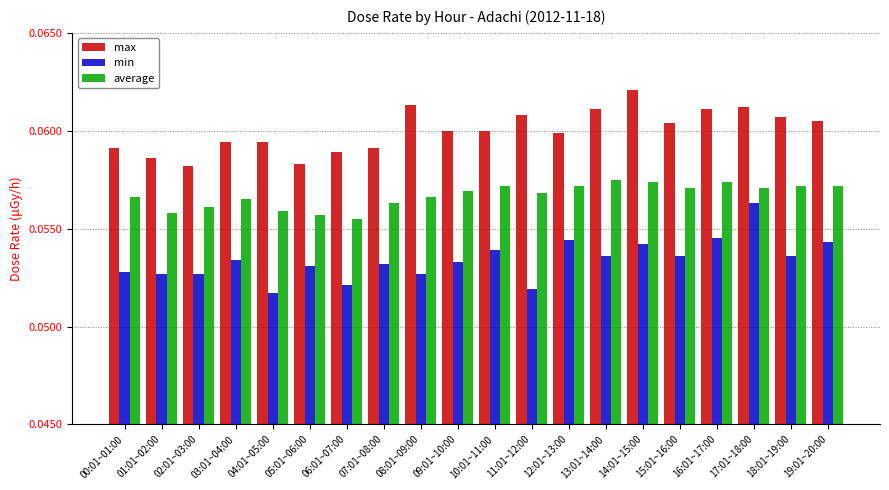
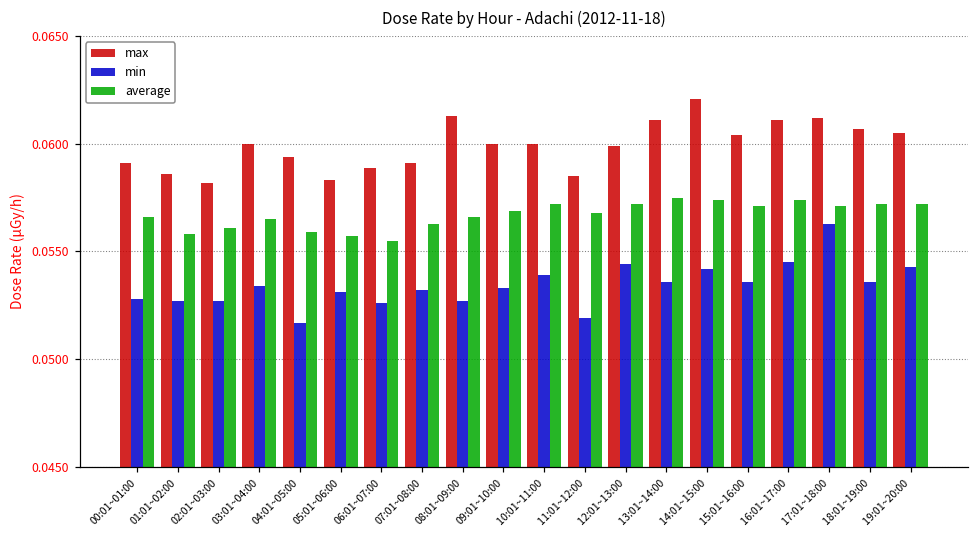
max, 03:01~04:00: 0.0594 -> 0.0600
min, 06:01~07:00: 0.0521 -> 0.0526
max, 11:01~12:00: 0.0608 -> 0.0585
